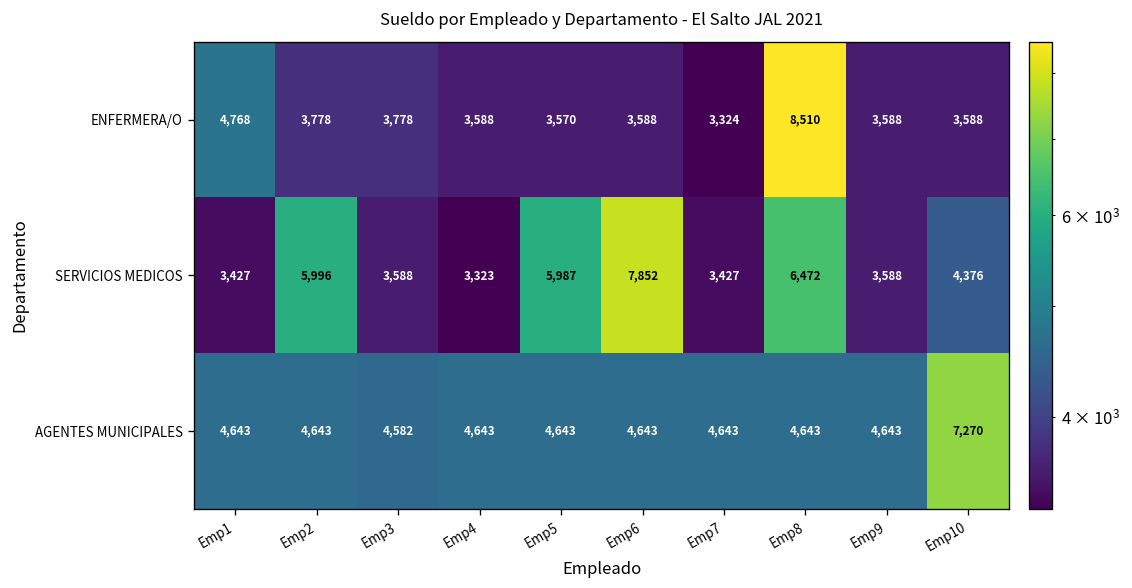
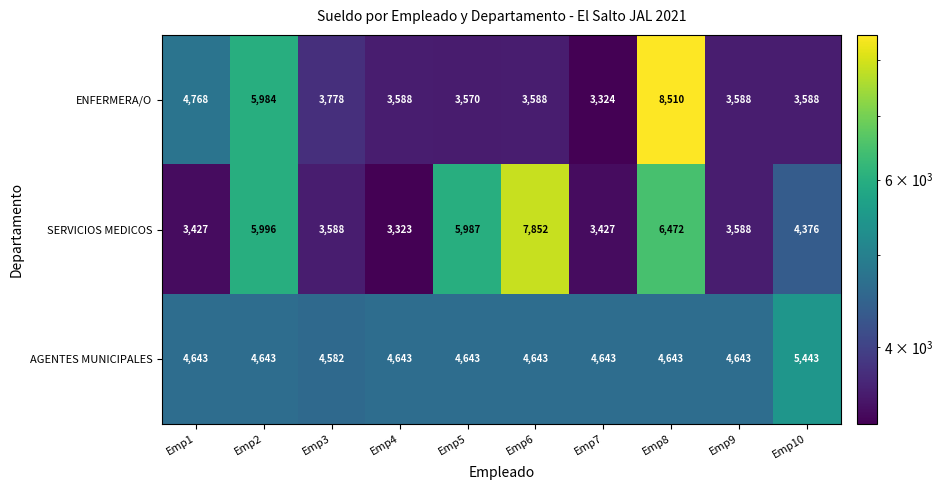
ENFERMERA/O, Emp2: 3,778 -> 5,984
AGENTES MUNICIPALES, Emp10: 7,270 -> 5,443
